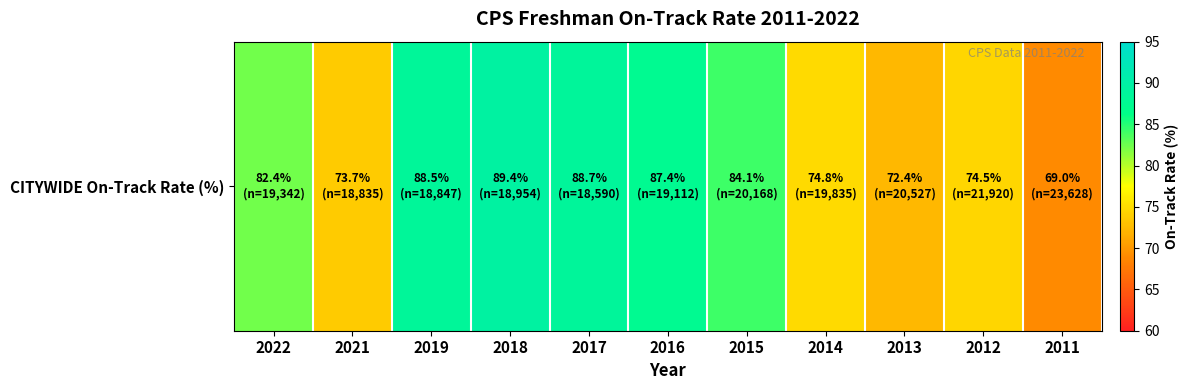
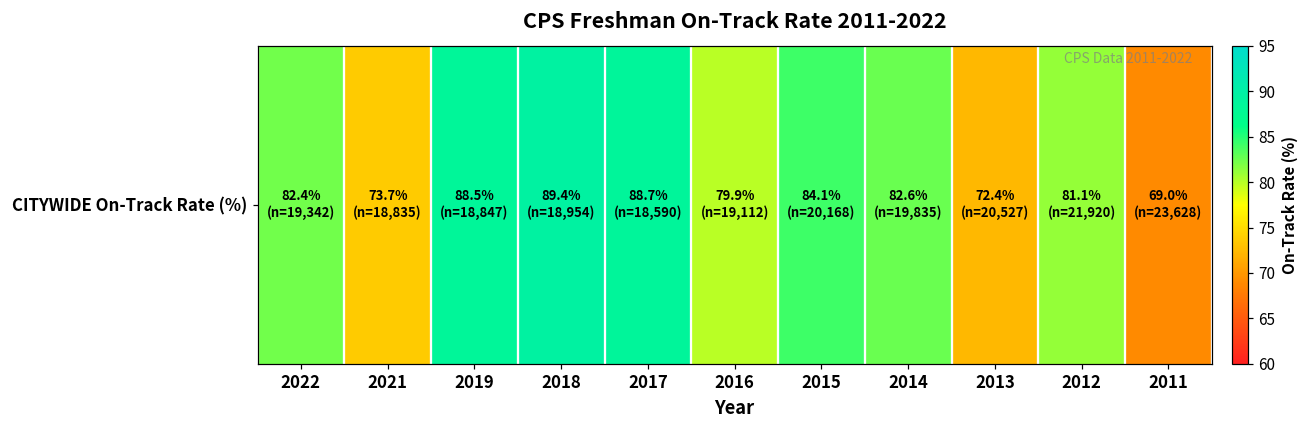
CITYWIDE On-Track Rate (%), 2016: 87.4% -> 79.9%
CITYWIDE On-Track Rate (%), 2014: 74.8% -> 82.6%
CITYWIDE On-Track Rate (%), 2012: 74.5% -> 81.1%
